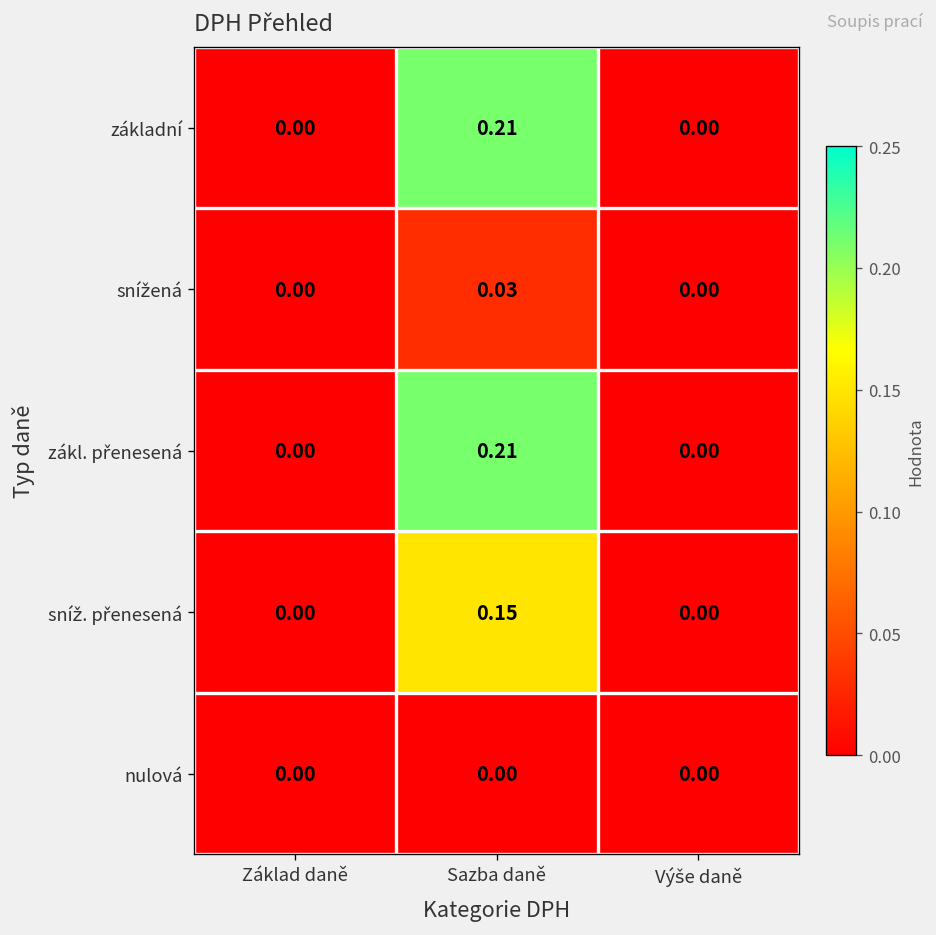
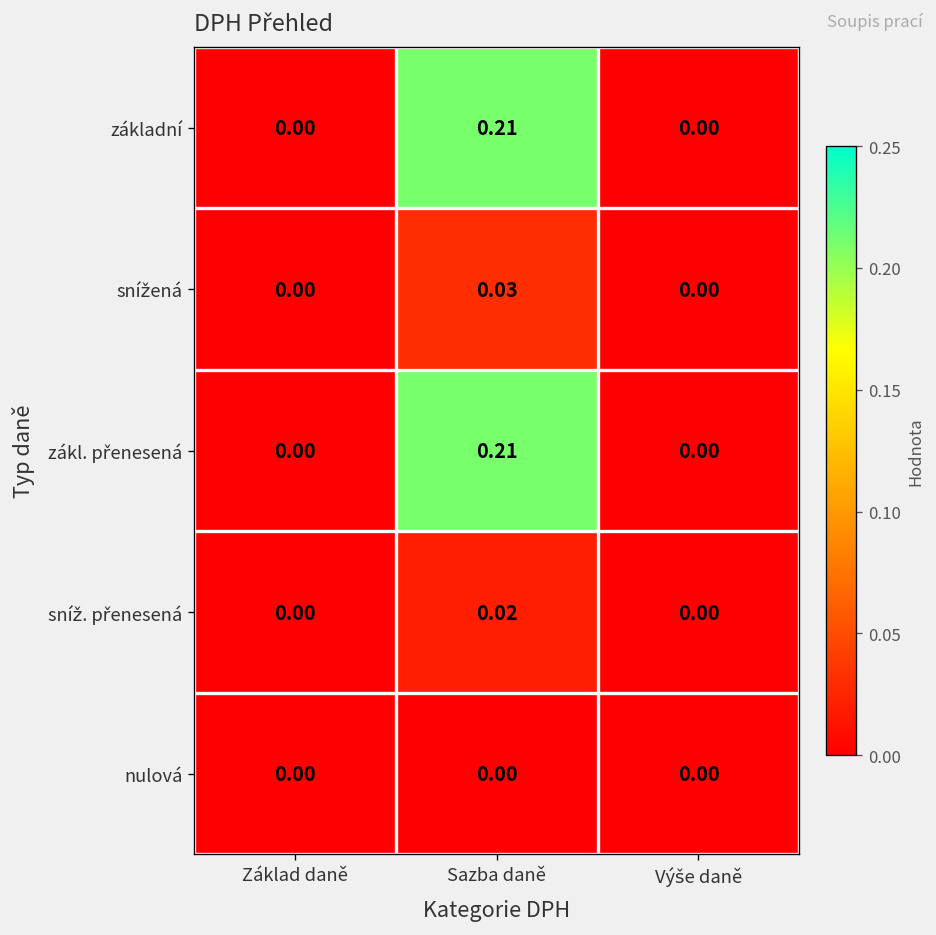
sníž. přenesená, Sazba daně: 0.15 -> 0.02
